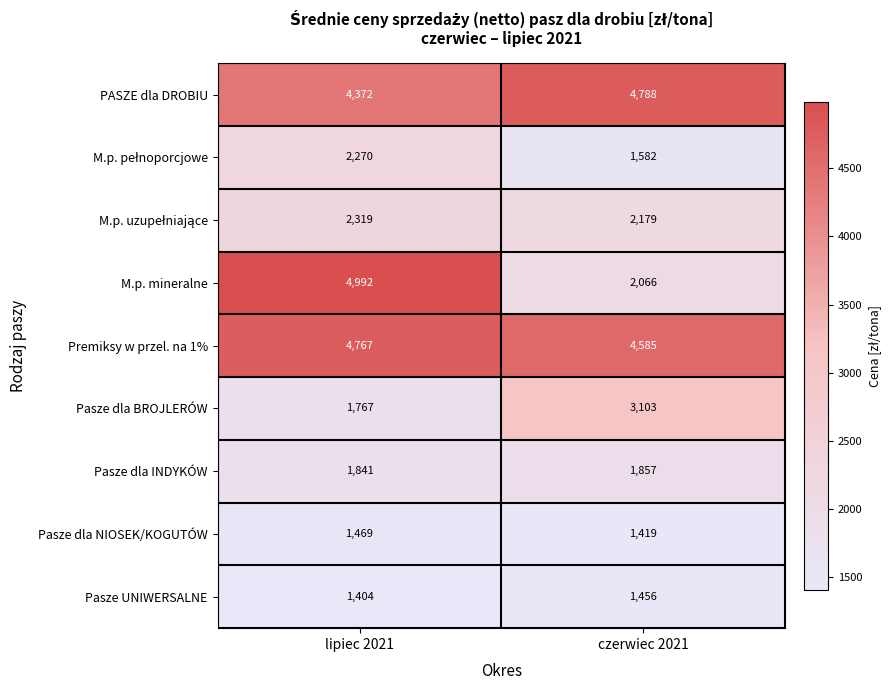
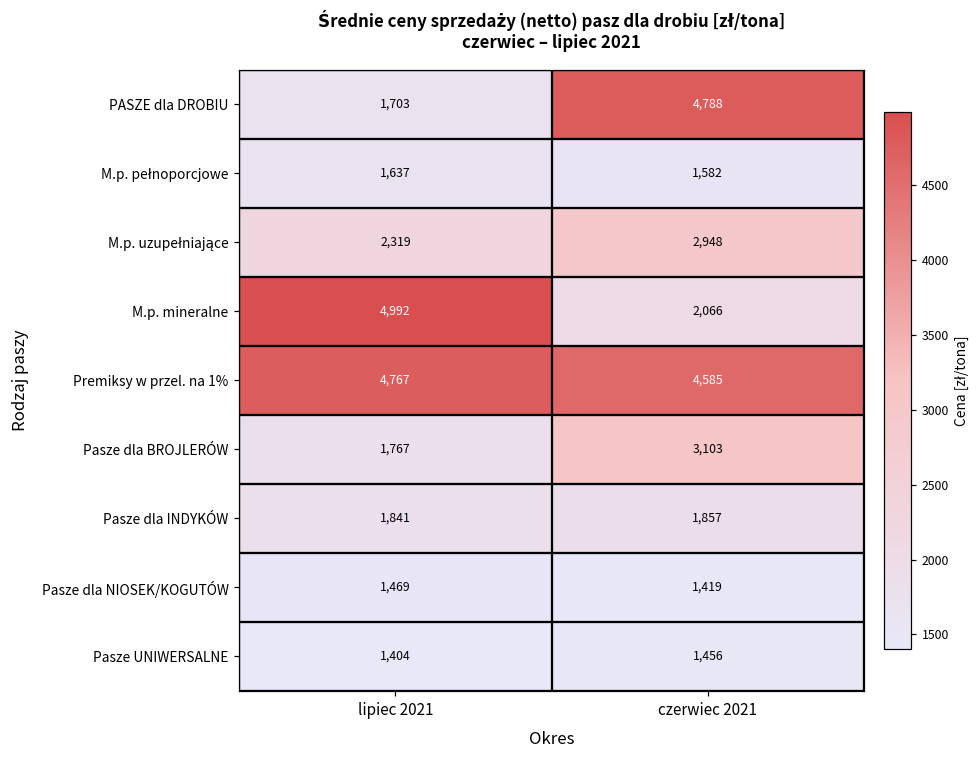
PASZE dla DROBIU, lipiec 2021: 4,372 -> 1,703
M.p. pełnoporcjowe, lipiec 2021: 2,270 -> 1,637
M.p. uzupełniające, czerwiec 2021: 2,179 -> 2,948
